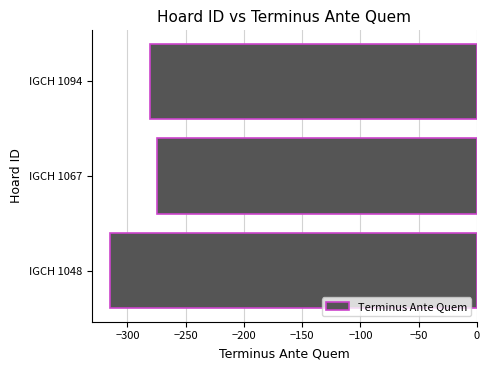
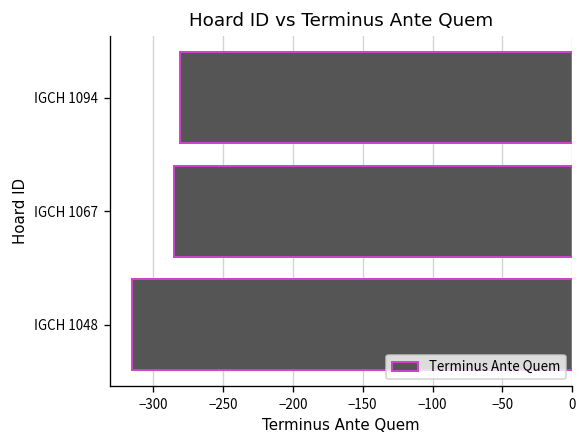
IGCH 1067: -275 -> -285
